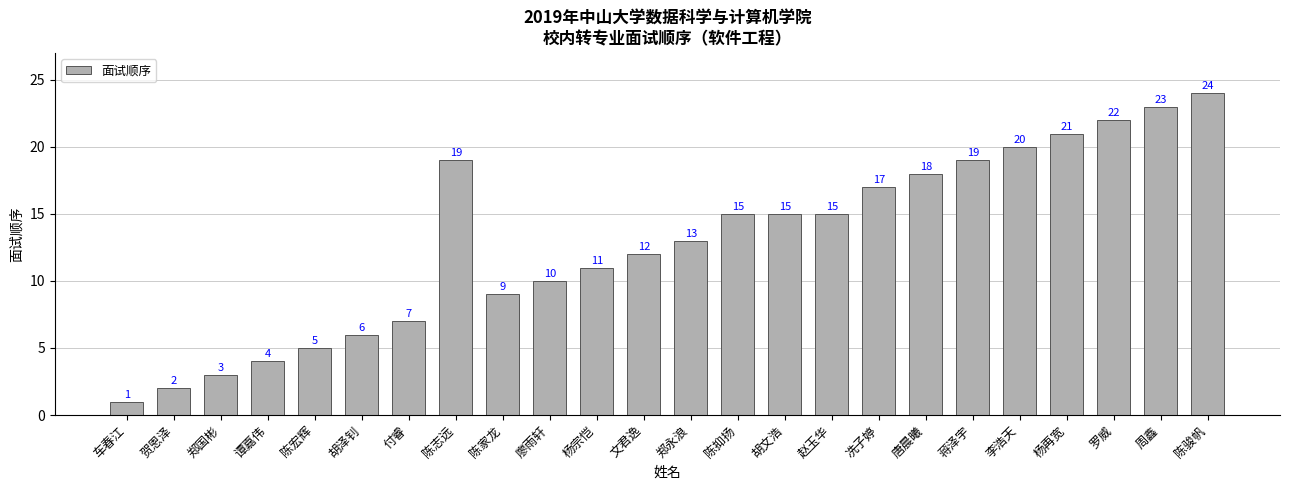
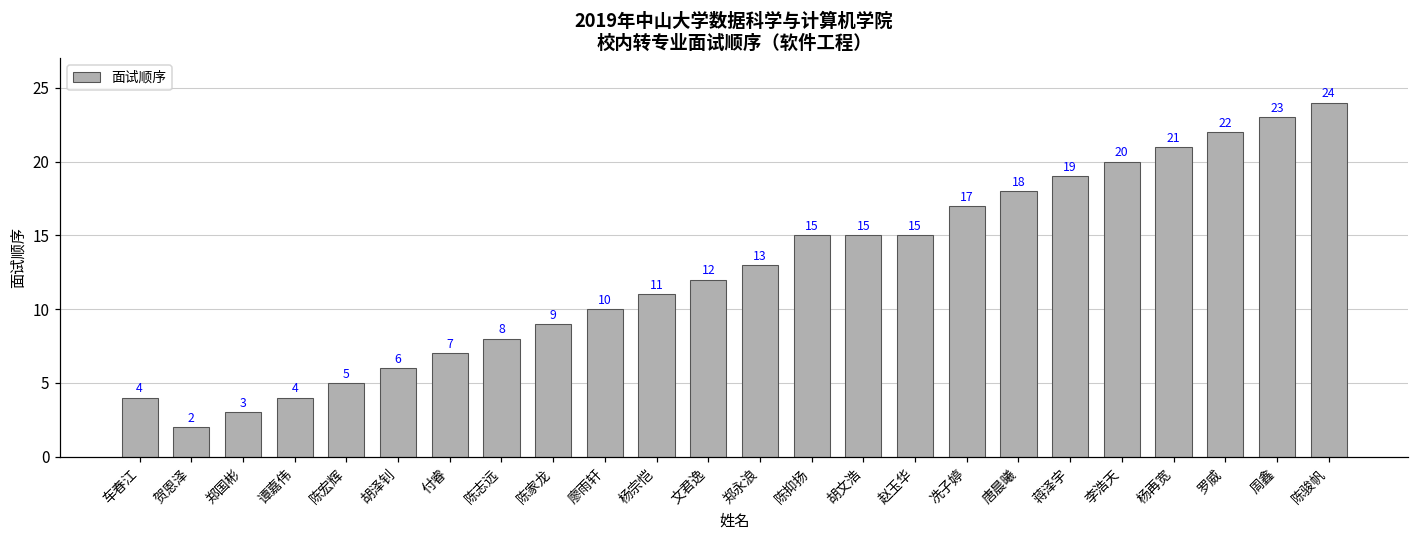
车春江: 1 -> 4
陈志远: 19 -> 8
